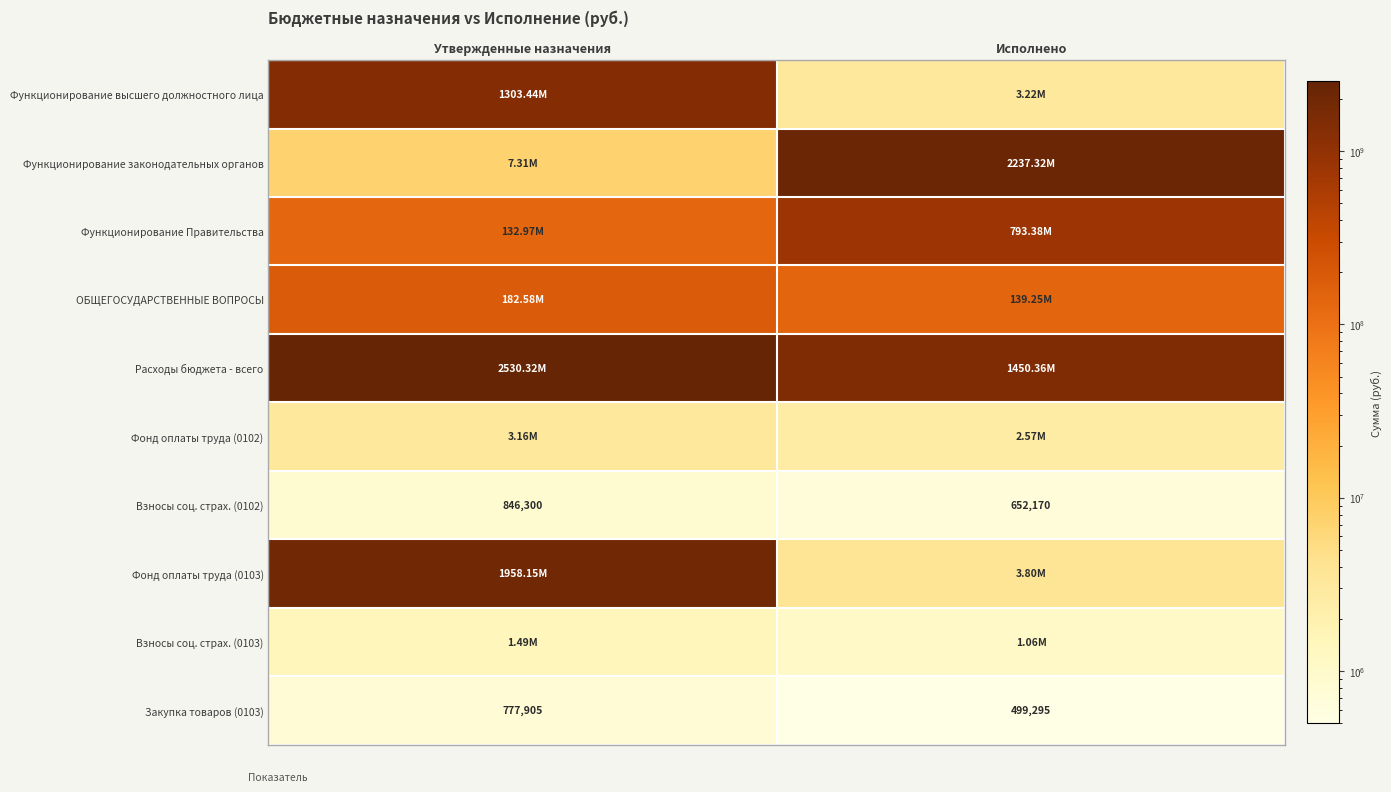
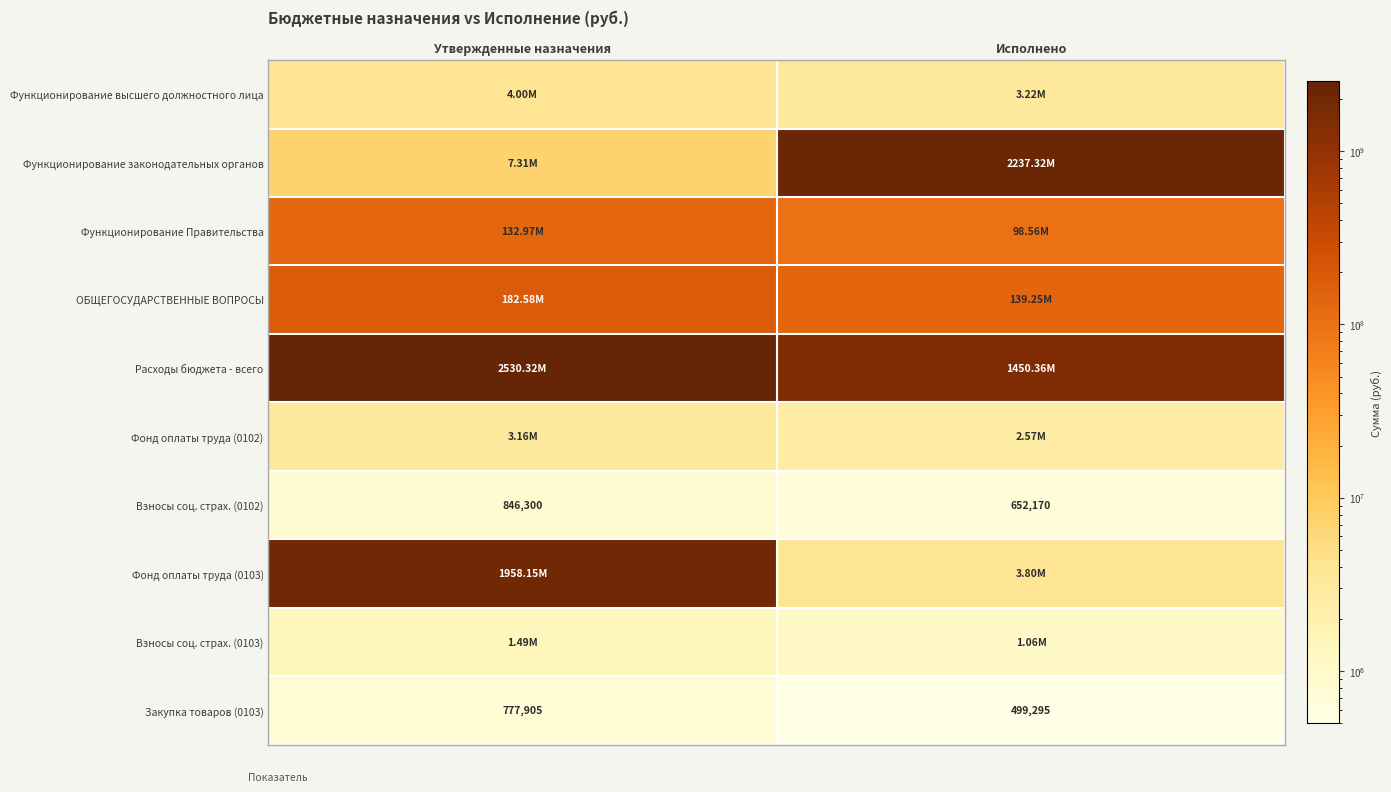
Функционирование высшего должностного лица, Утвержденные назначения: 1303.44M -> 4.00M
Функционирование Правительства, Исполнено: 793.38M -> 98.56M
